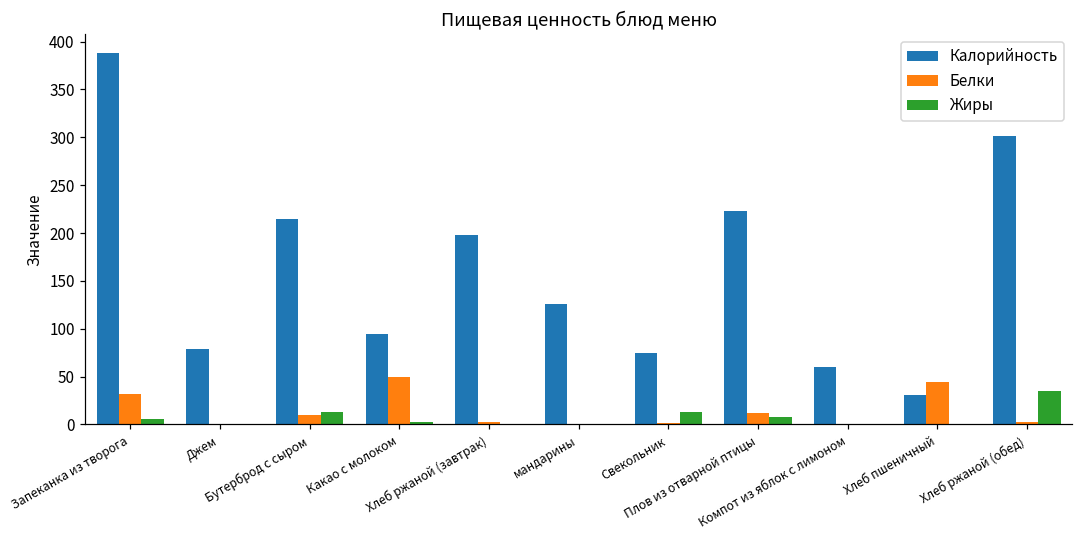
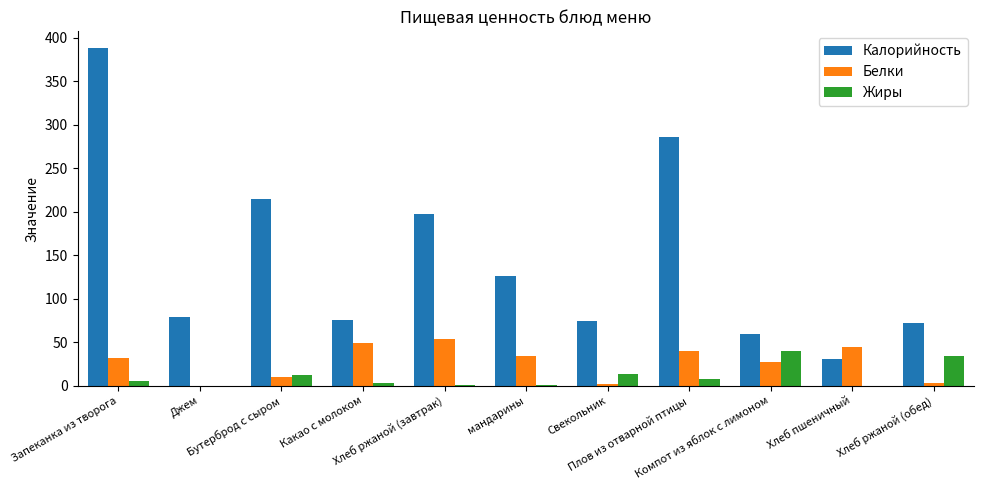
Калорийность, Какао с молоком: 90 -> 80
Белки, Хлеб ржаной (завтрак): 0 -> 50
Белки, мандарины: 0 -> 30
Калорийность, Плов из отварной птицы: 220 -> 290
Белки, Плов из отварной птицы: 10 -> 40
Белки, Компот из яблок с лимоном: 0 -> 30
Жиры, Компот из яблок с лимоном: 0 -> 40
Калорийность, Хлеб ржаной (обед): 300 -> 70
